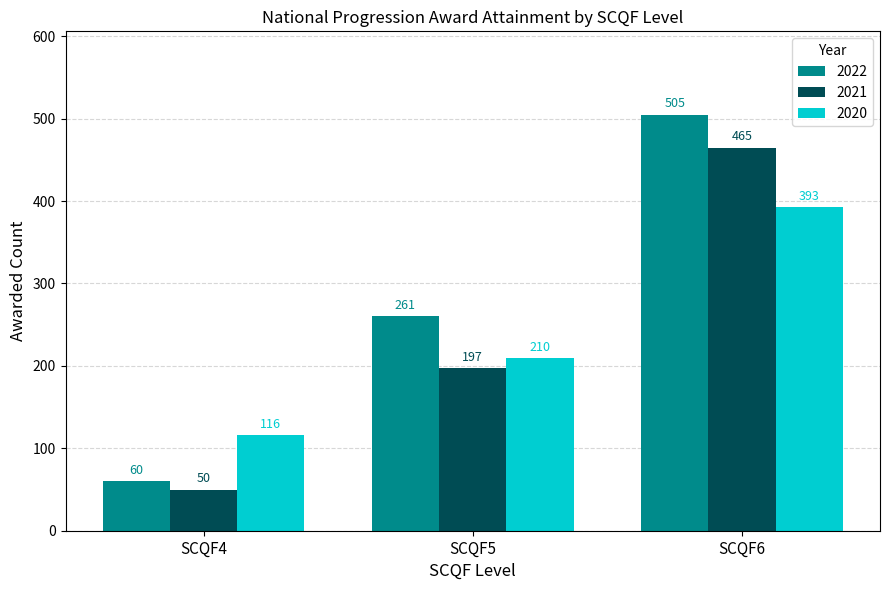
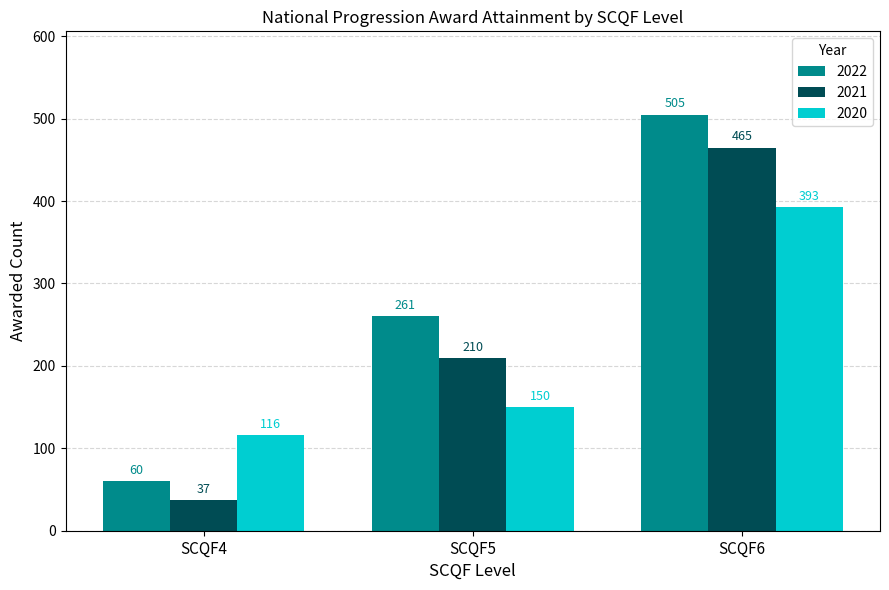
2021, SCQF4: 50 -> 37
2021, SCQF5: 197 -> 210
2020, SCQF5: 210 -> 150
